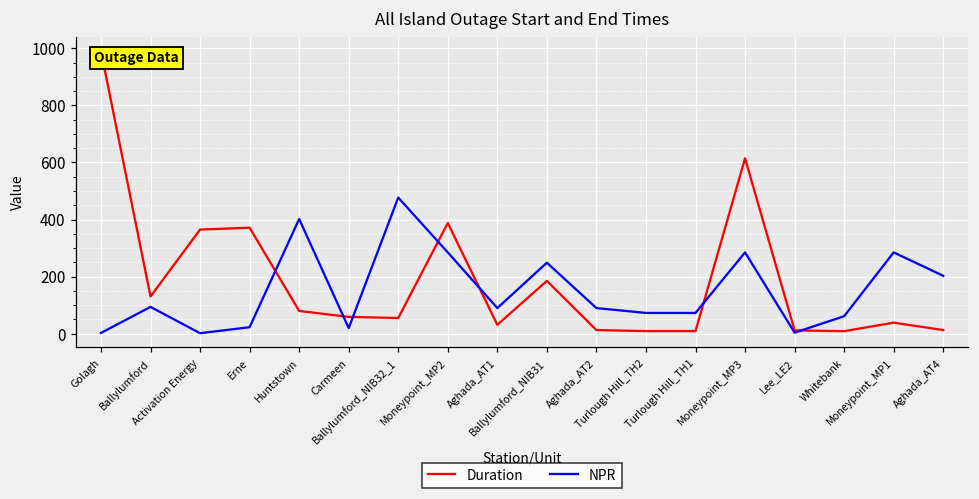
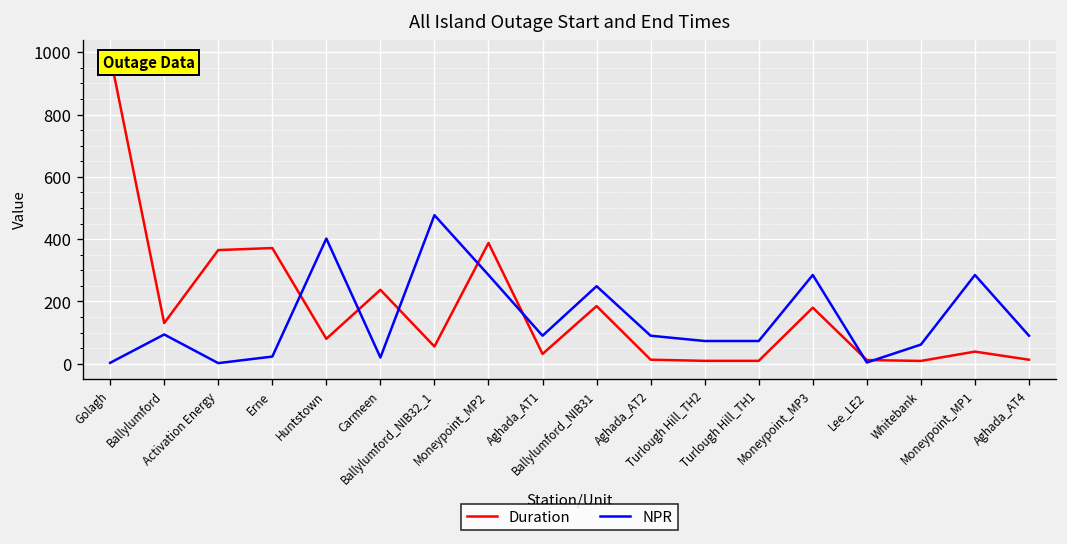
Duration, Carmeen: 60 -> 240
Duration, Moneypoint_MP3: 610 -> 180
NPR, Aghada_AT4: 200 -> 90
